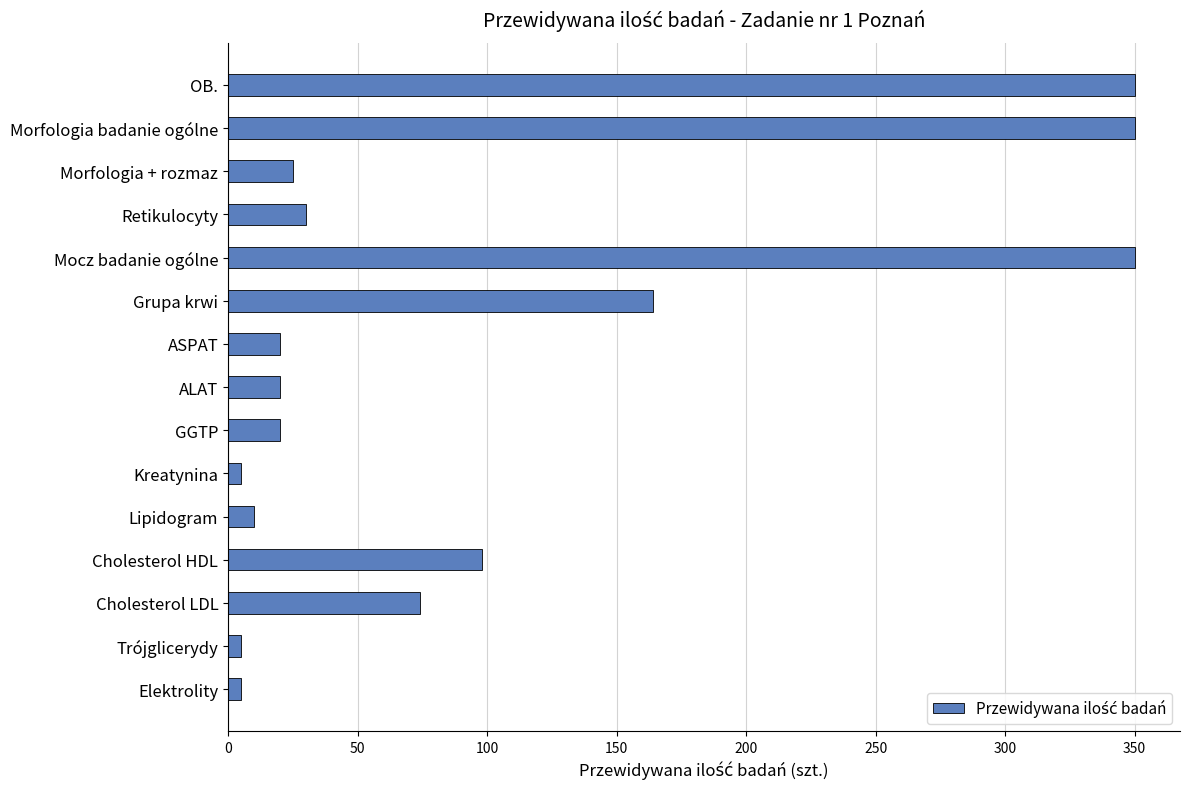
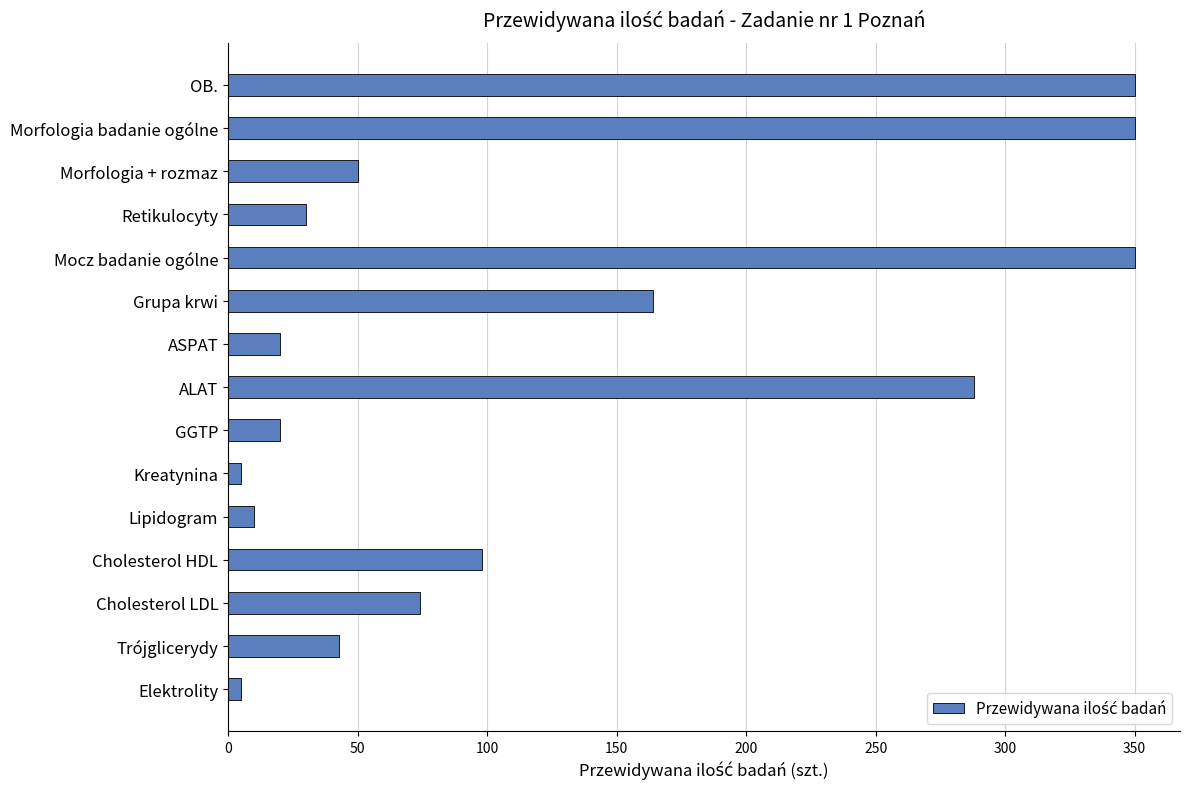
Morfologia + rozmaz: 25 -> 50
ALAT: 20 -> 288
Trójglicerydy: 5 -> 43
